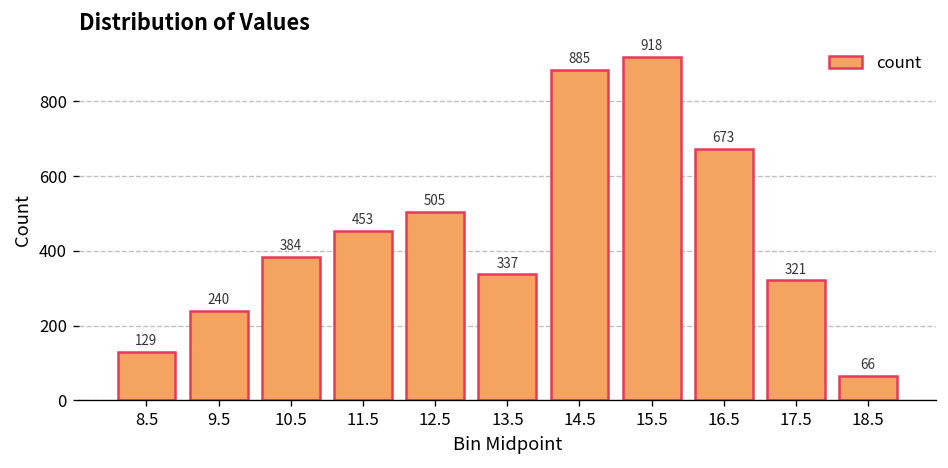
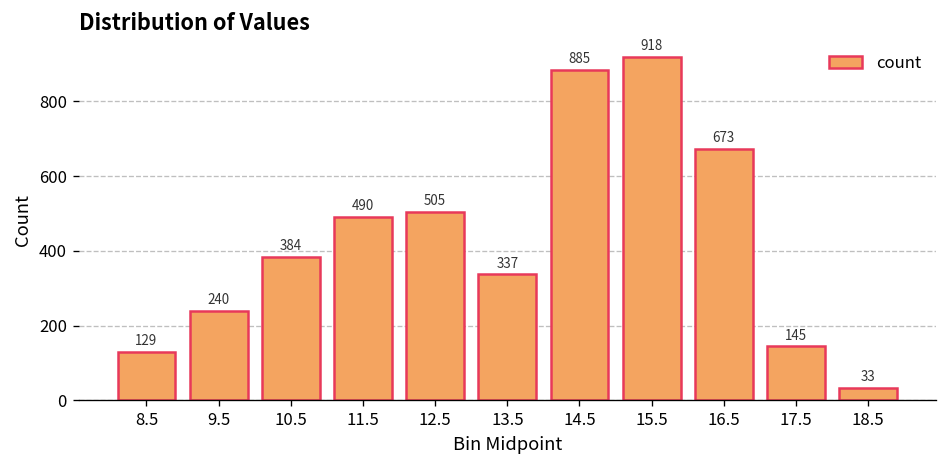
11.5: 453 -> 490
17.5: 321 -> 145
18.5: 66 -> 33
